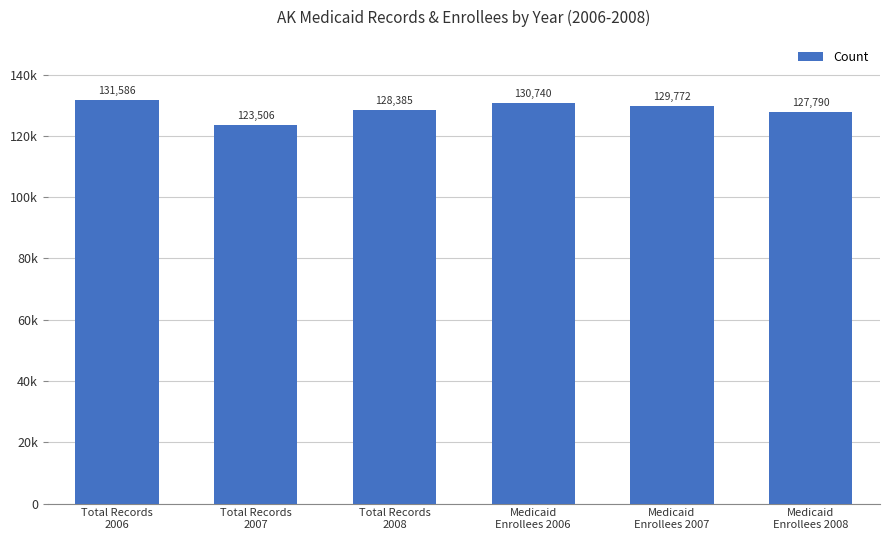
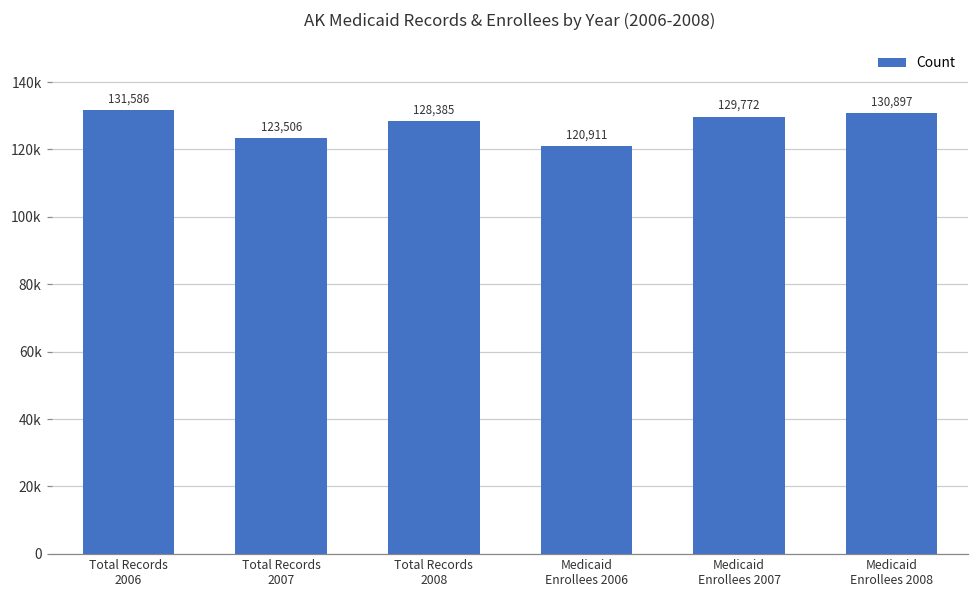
Medicaid Enrollees 2006: 130,740 -> 120,911
Medicaid Enrollees 2008: 127,790 -> 130,897
